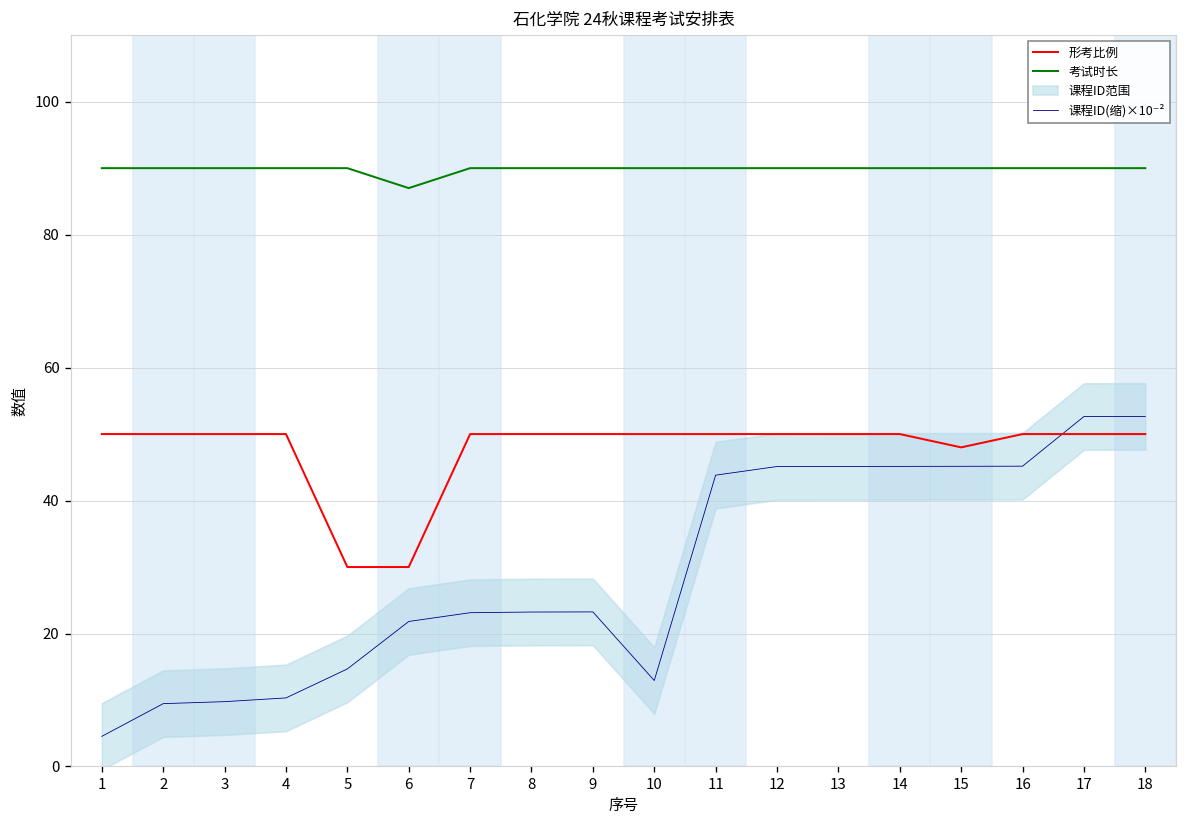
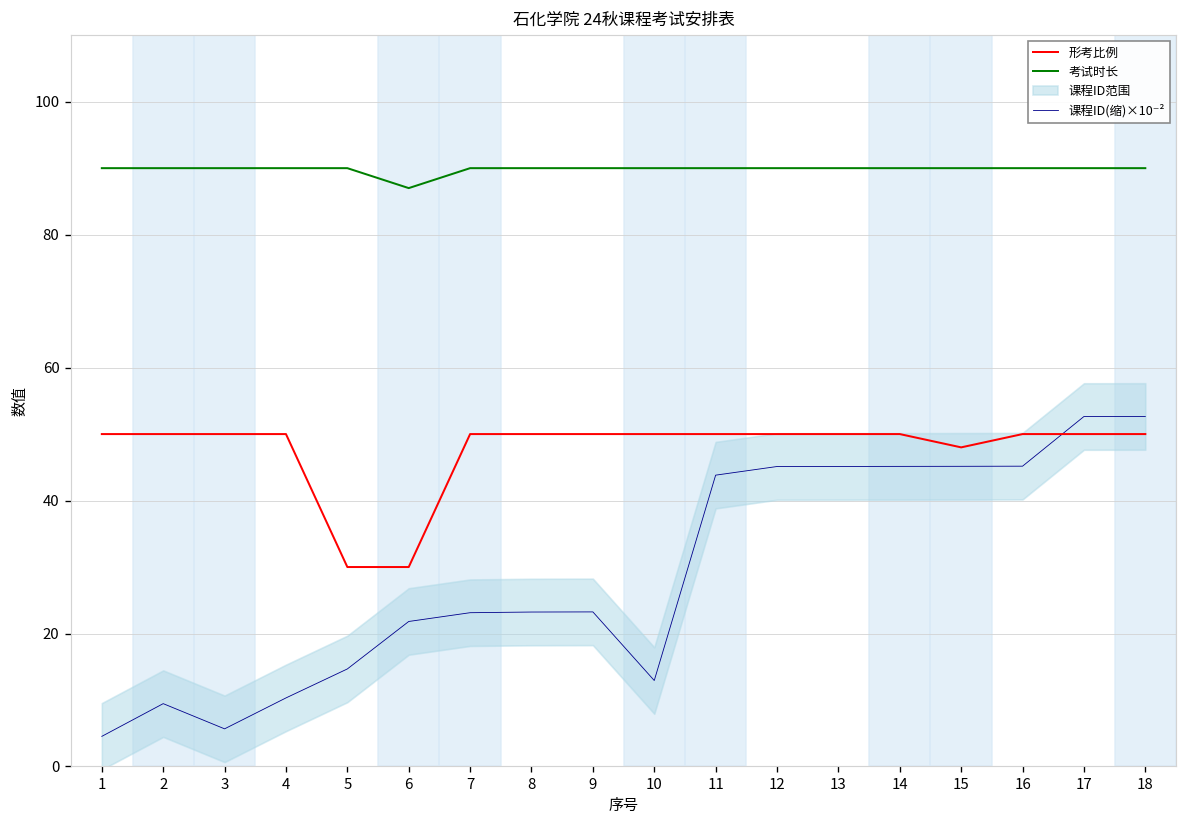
课程ID(缩)×10⁻², 3: 10 -> 6
